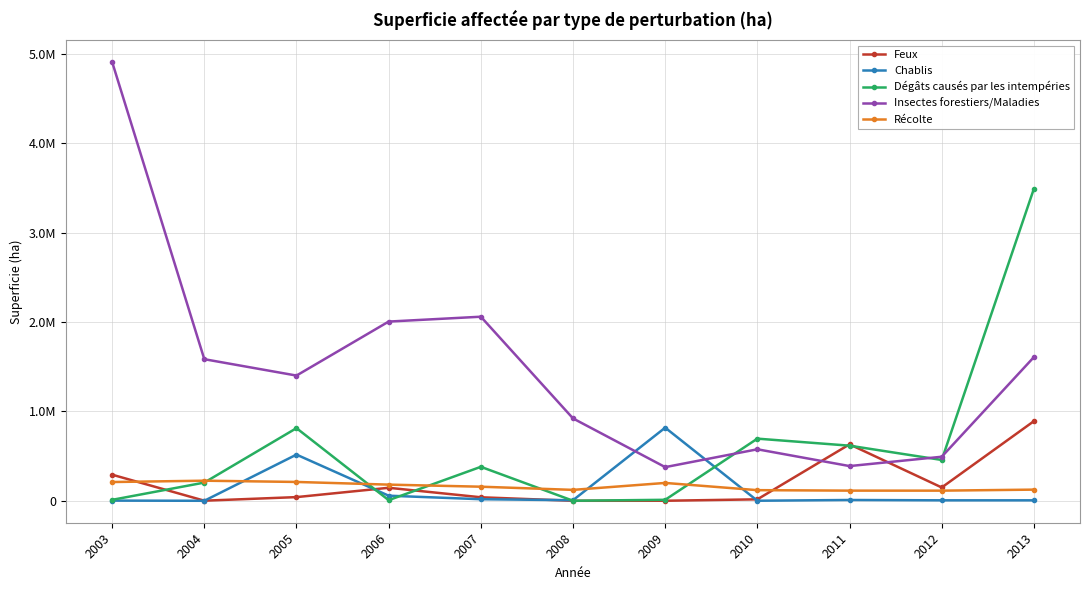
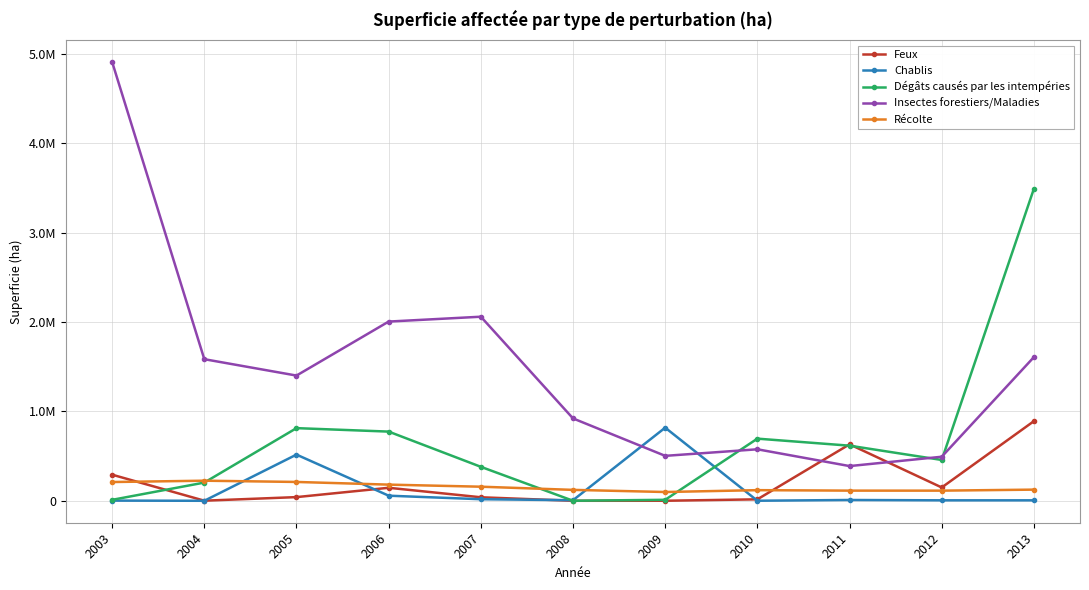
Dégâts causés par les intempéries, 2006: 0 -> 800000
Insectes forestiers/Maladies, 2009: 400000 -> 500000
Récolte, 2009: 200000 -> 100000
